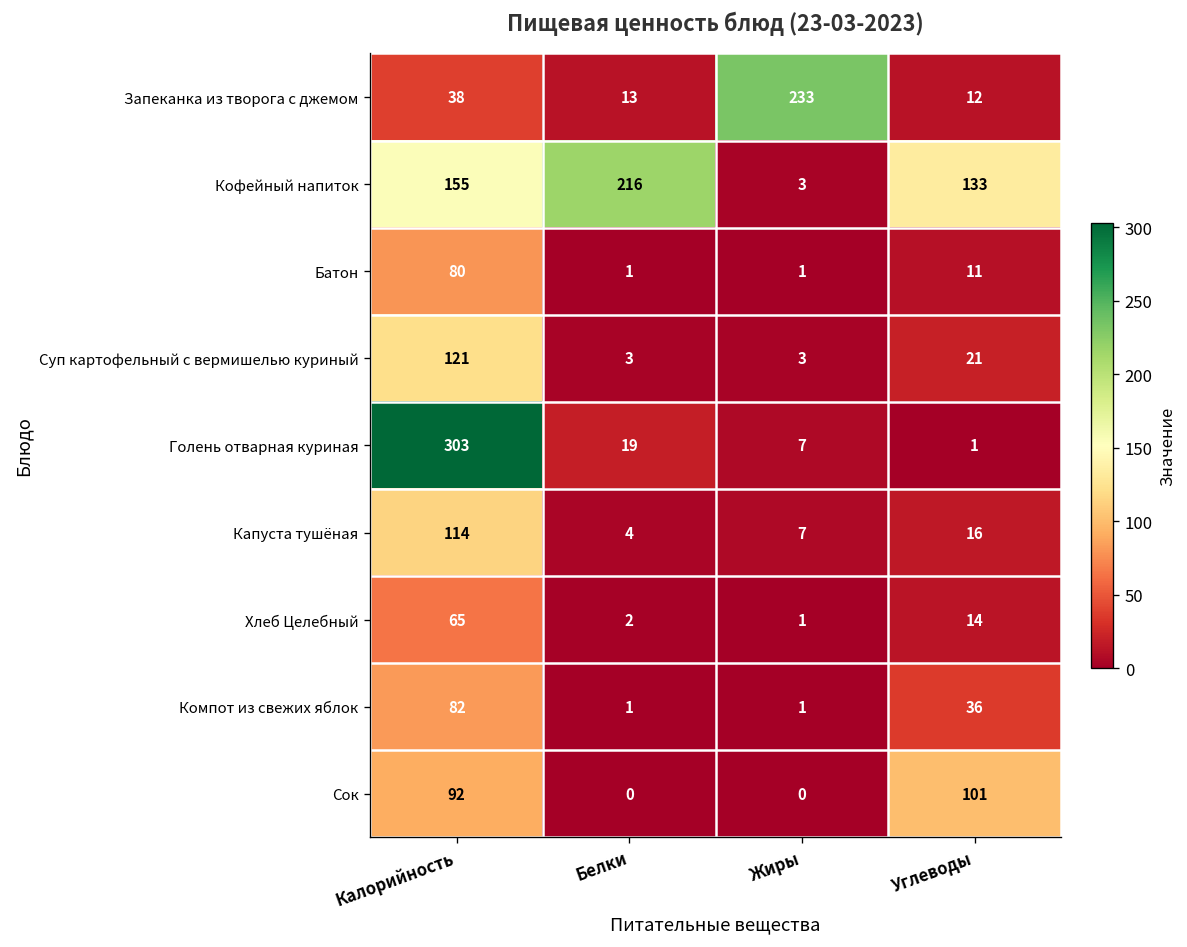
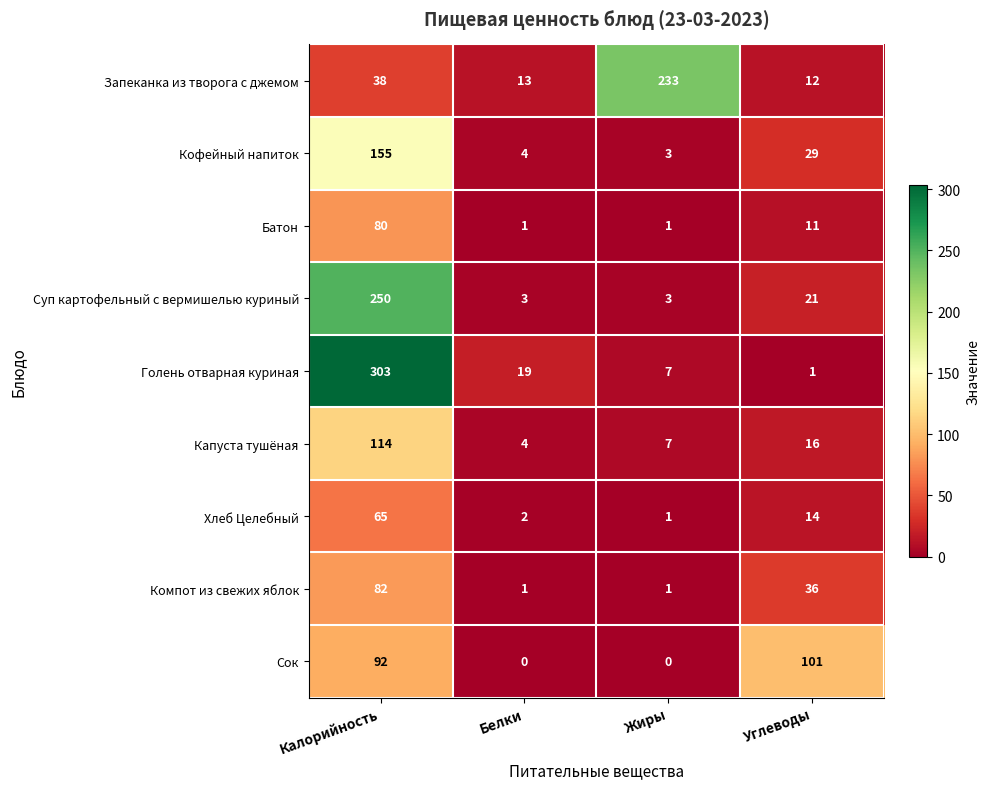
Кофейный напиток, Белки: 216 -> 4
Кофейный напиток, Углеводы: 133 -> 29
Суп картофельный с вермишелью куриный, Калорийность: 121 -> 250
